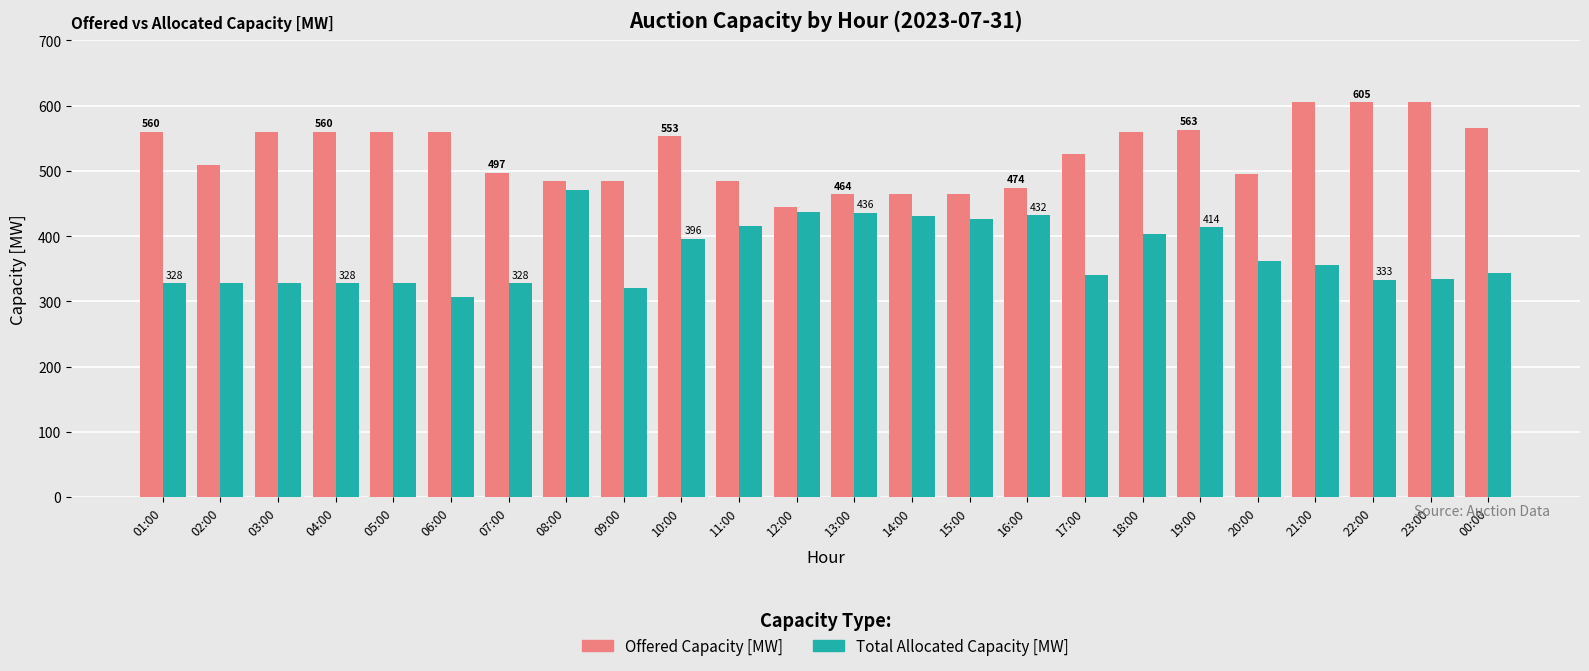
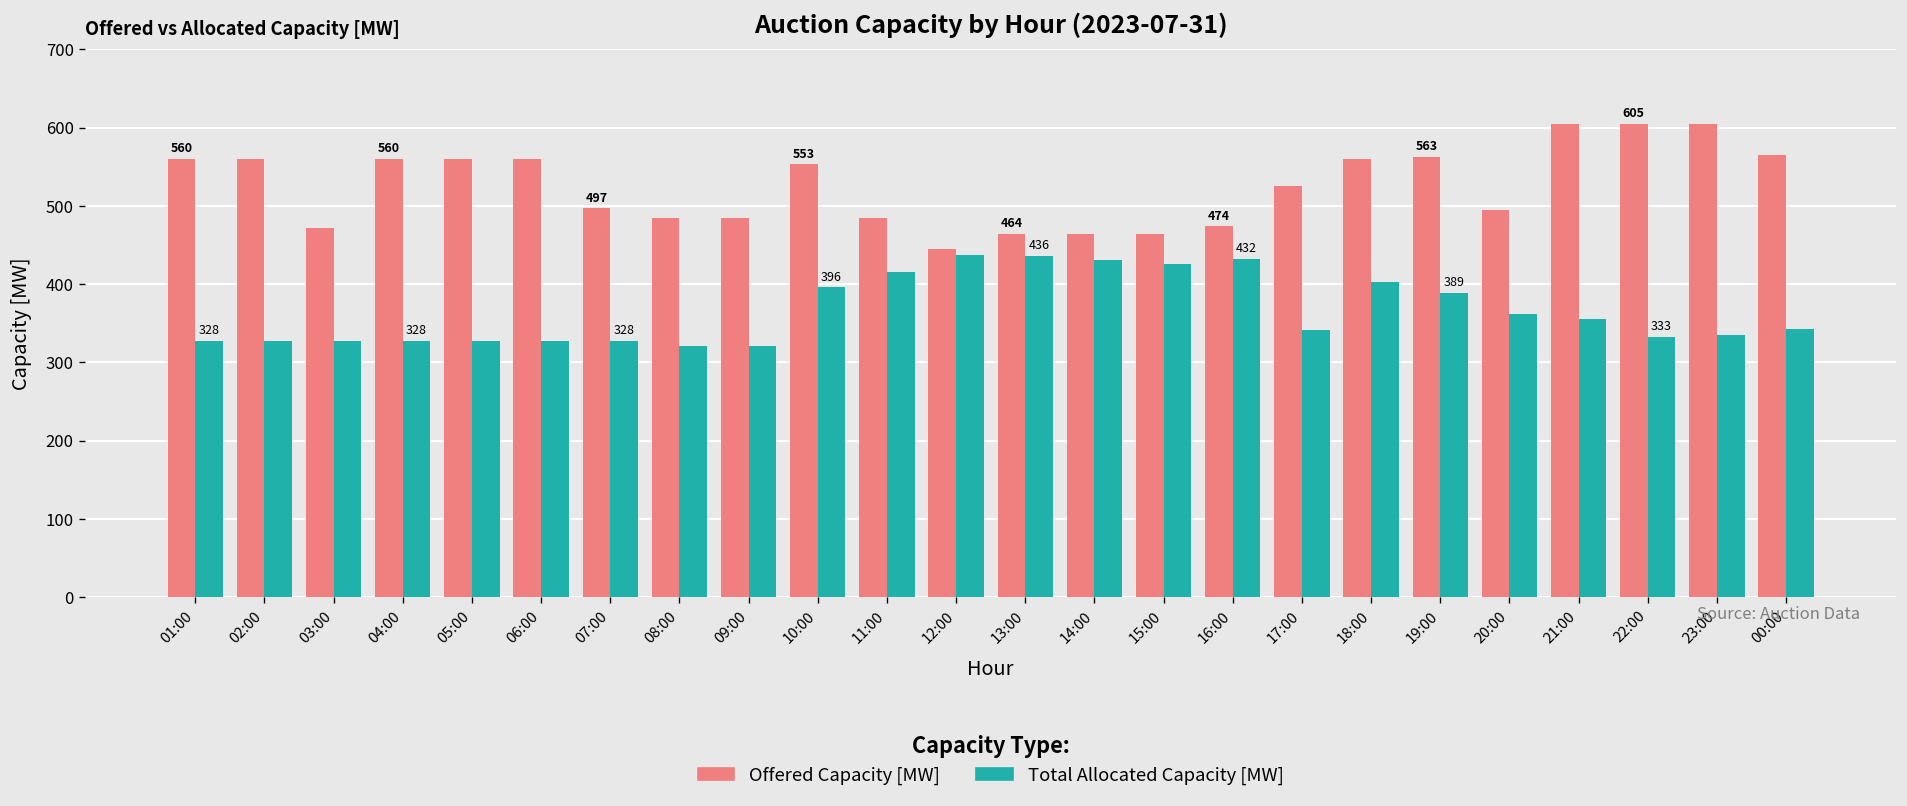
Offered Capacity [MW], 02:00: 510 -> 560
Offered Capacity [MW], 03:00: 560 -> 470
Total Allocated Capacity [MW], 06:00: 310 -> 330
Total Allocated Capacity [MW], 08:00: 470 -> 320
Total Allocated Capacity [MW], 19:00: 414 -> 389
